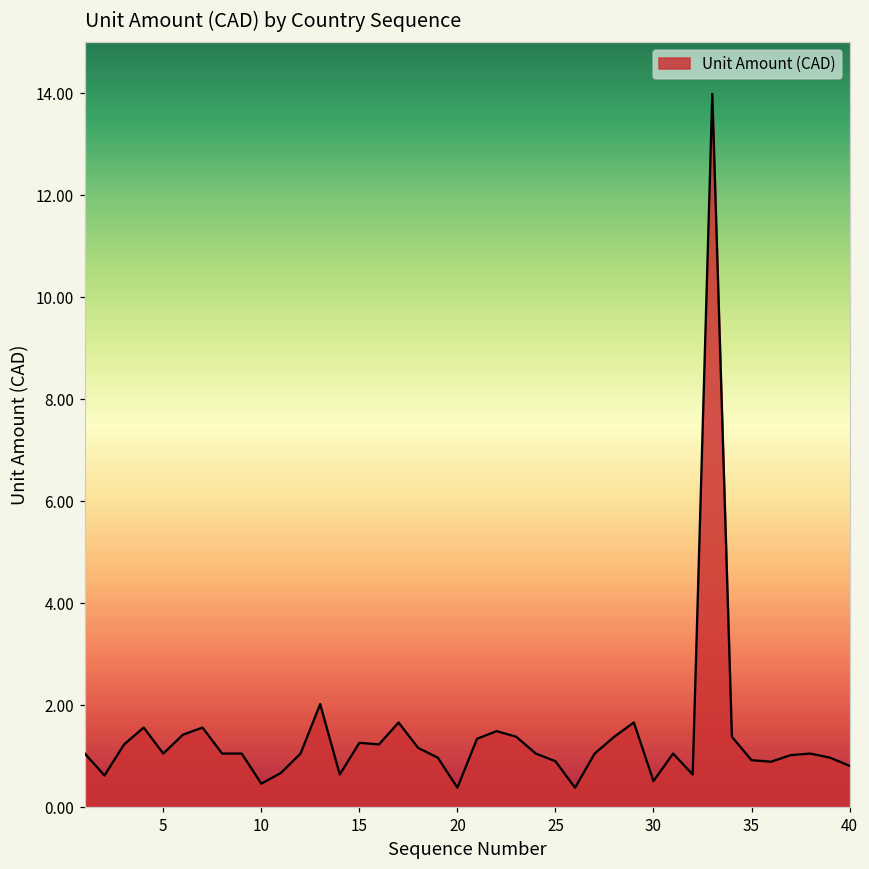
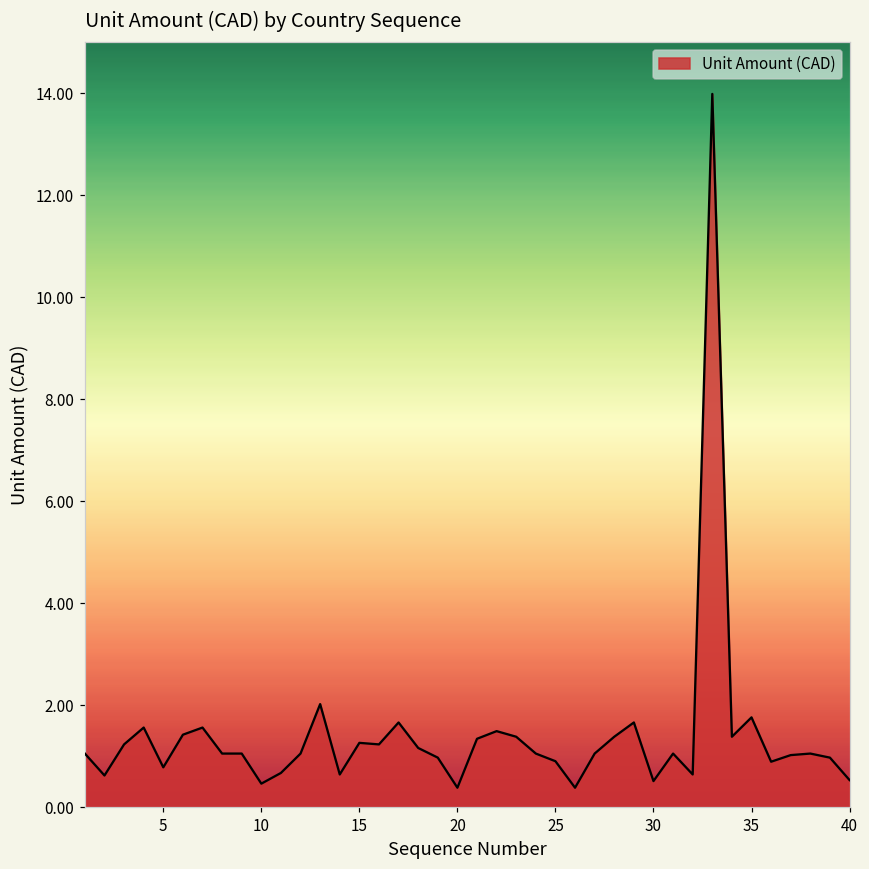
5: 1.1 -> 0.8
35: 0.9 -> 1.8
40: 0.8 -> 0.5
